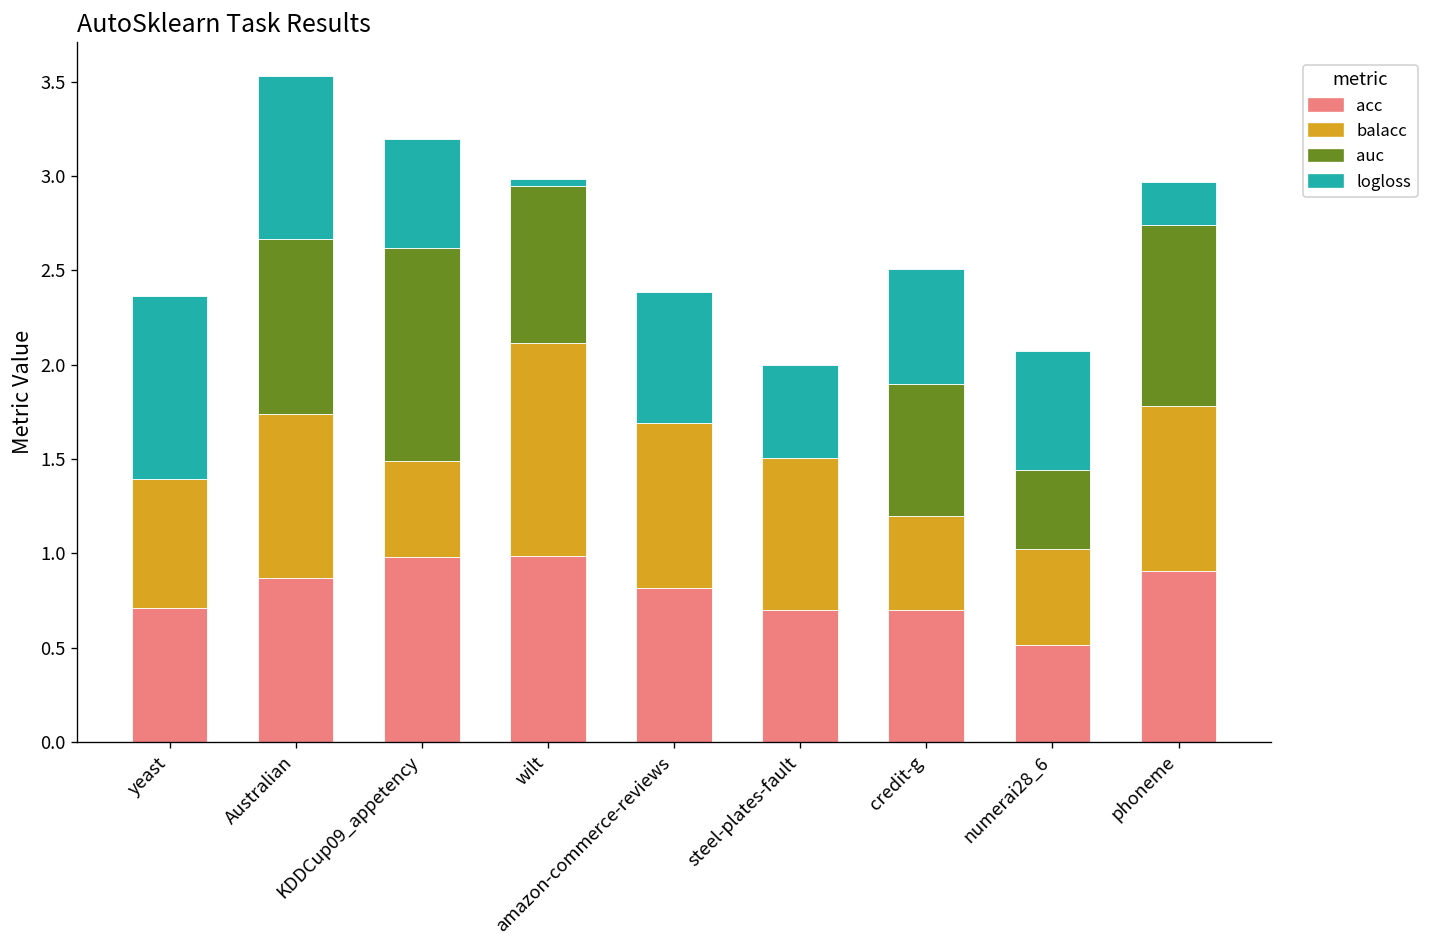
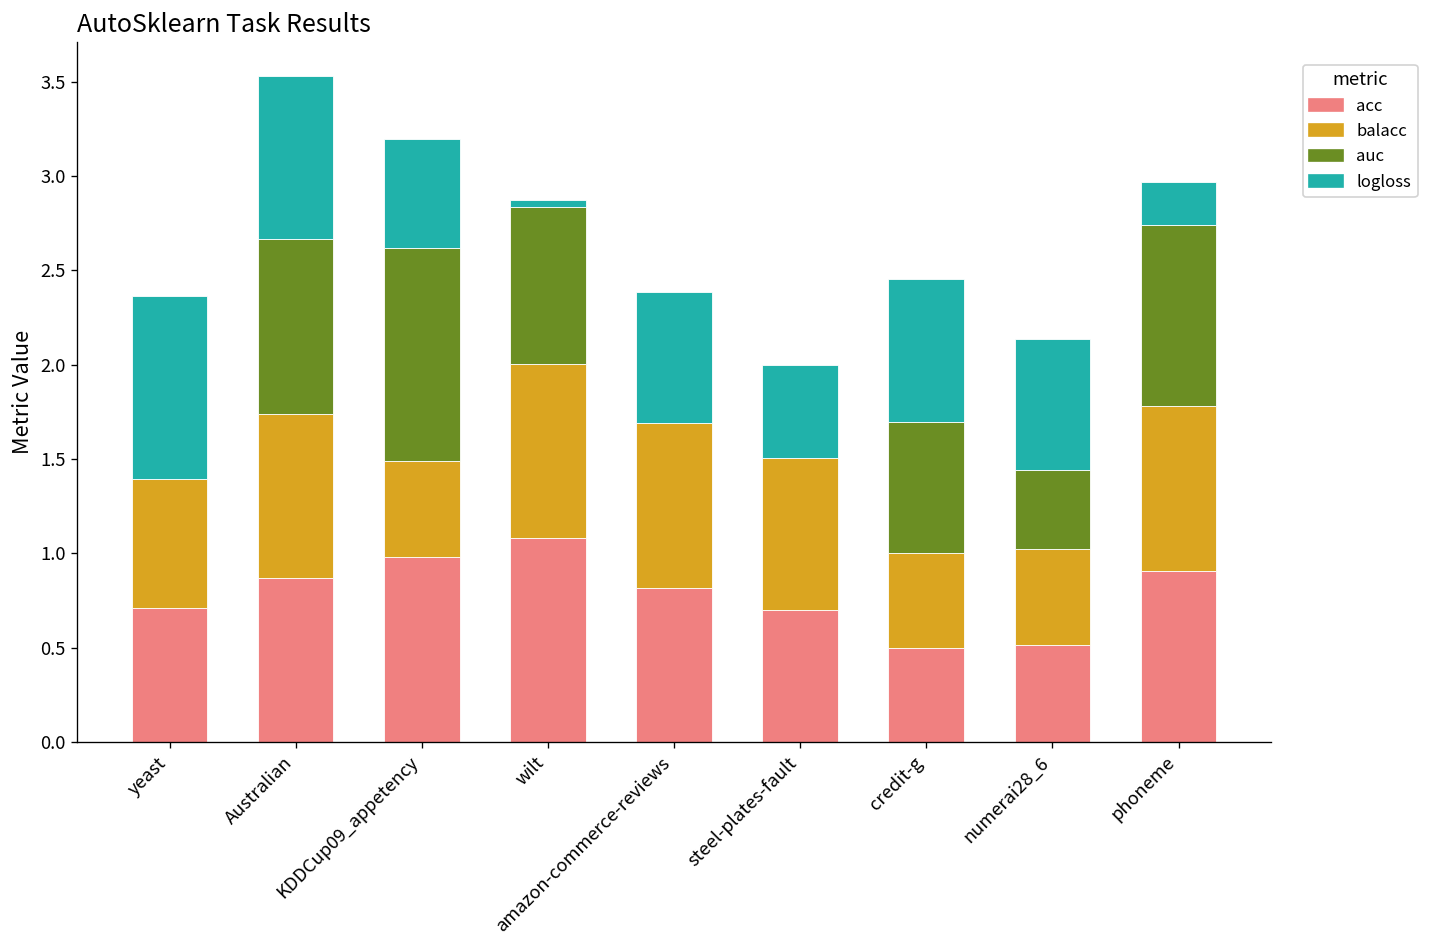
acc, wilt: 0.99 -> 1.08
balacc, wilt: 1.13 -> 0.92
acc, credit-g: 0.7 -> 0.5
logloss, credit-g: 0.61 -> 0.76
logloss, numerai28_6: 0.63 -> 0.69
